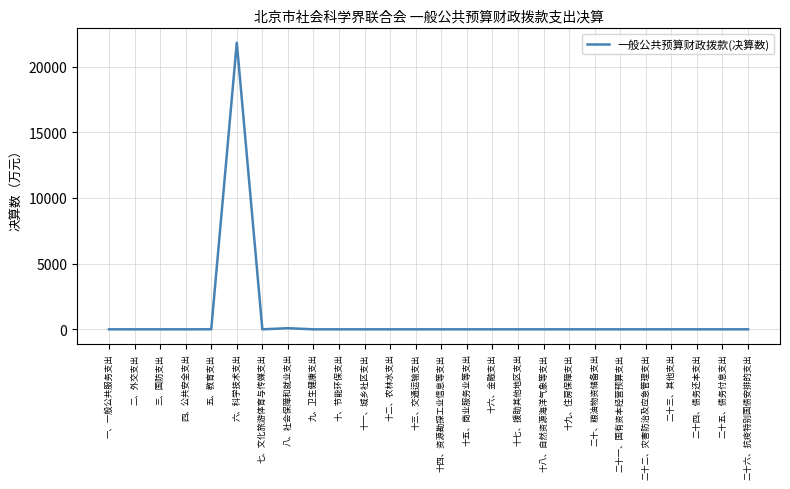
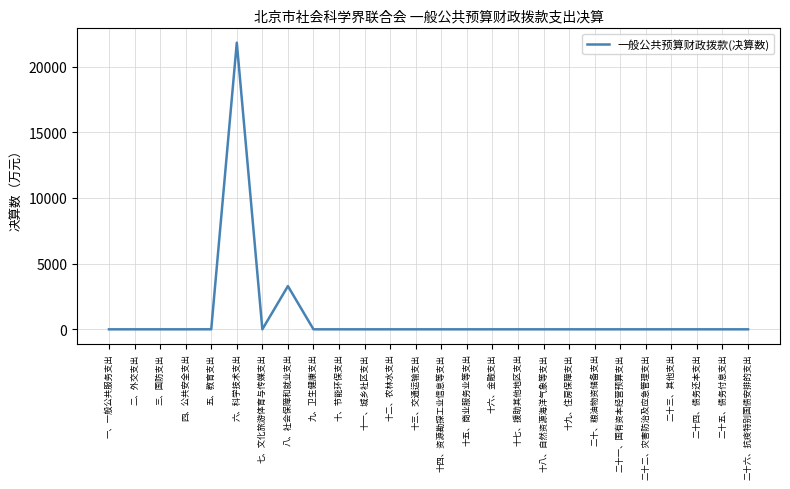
八、社会保障和就业支出: 100 -> 3300
